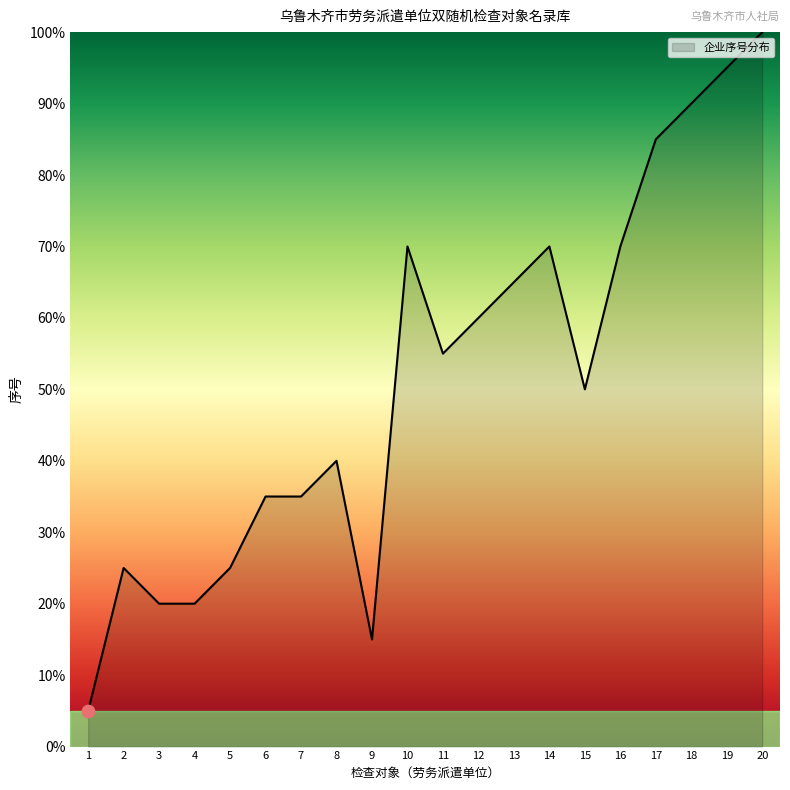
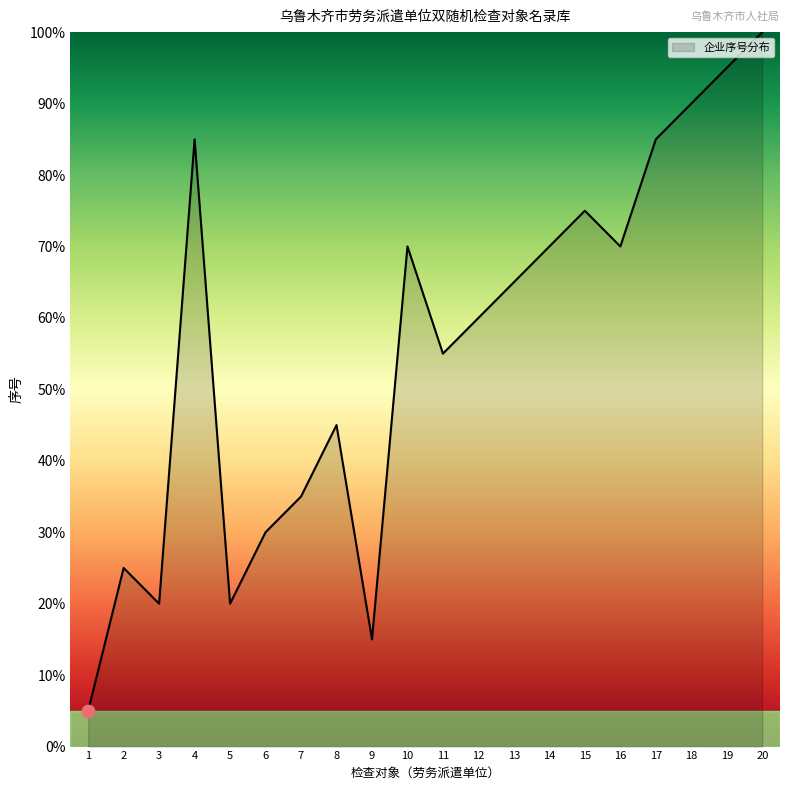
企业序号分布, 4: 20% -> 85%
企业序号分布, 5: 25% -> 20%
企业序号分布, 6: 35% -> 30%
企业序号分布, 8: 40% -> 45%
企业序号分布, 15: 50% -> 75%
